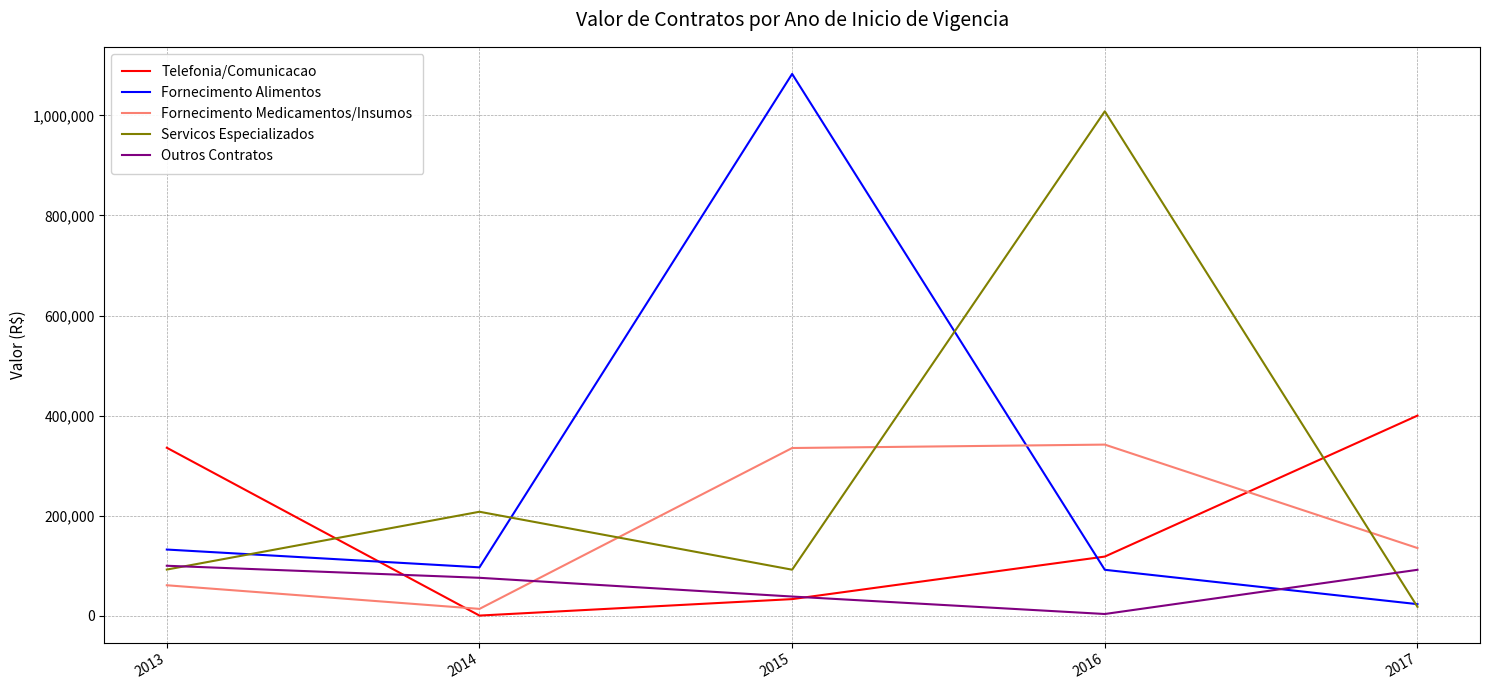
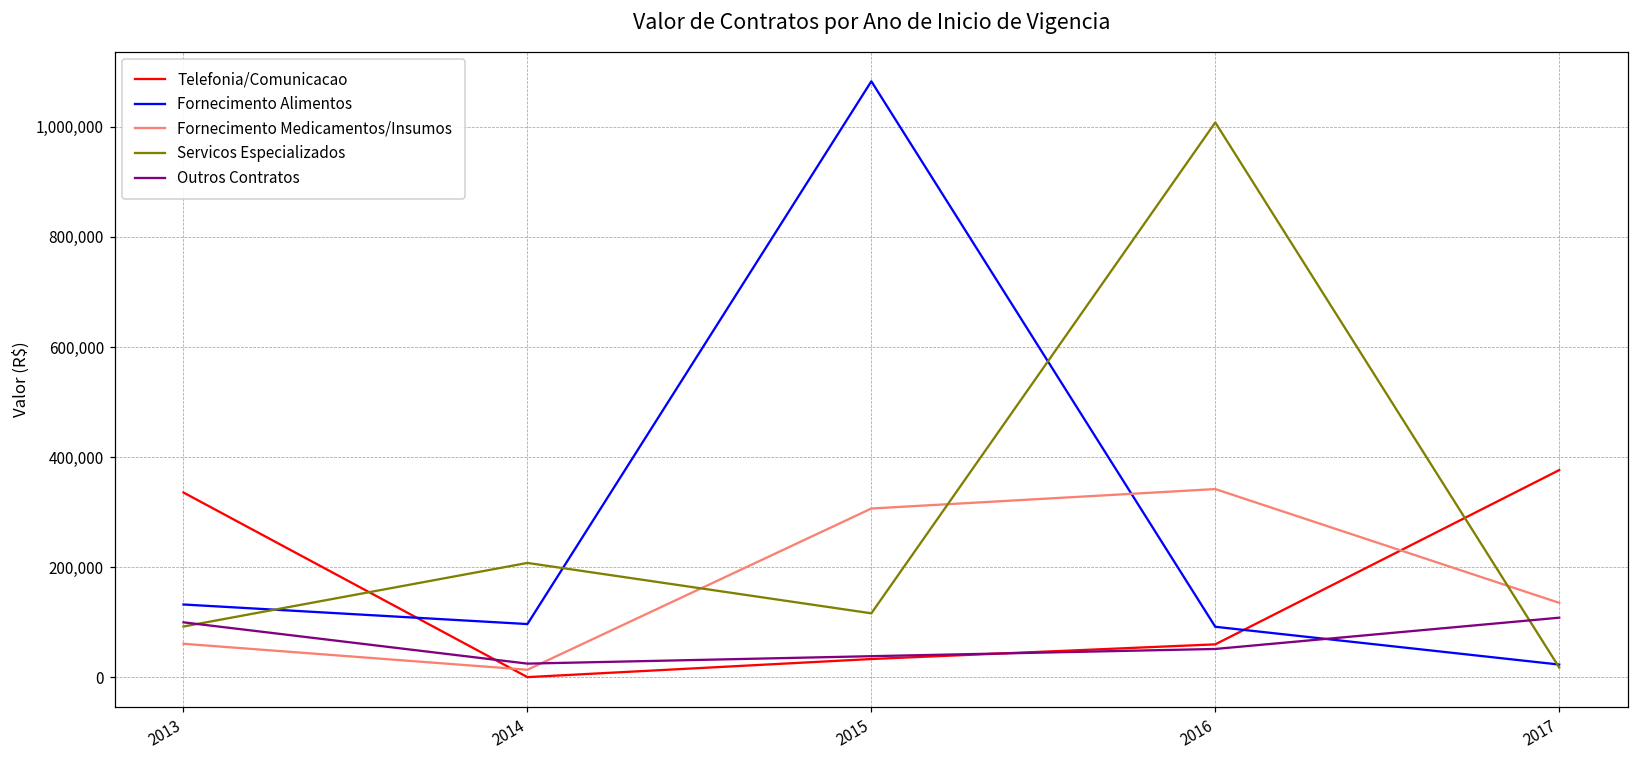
Outros Contratos, 2014: 80,000 -> 30,000
Fornecimento Medicamentos/Insumos, 2015: 340,000 -> 310,000
Servicos Especializados, 2015: 90,000 -> 120,000
Telefonia/Comunicacao, 2016: 120,000 -> 60,000
Outros Contratos, 2016: 0 -> 50,000
Telefonia/Comunicacao, 2017: 400,000 -> 380,000
Outros Contratos, 2017: 90,000 -> 110,000
